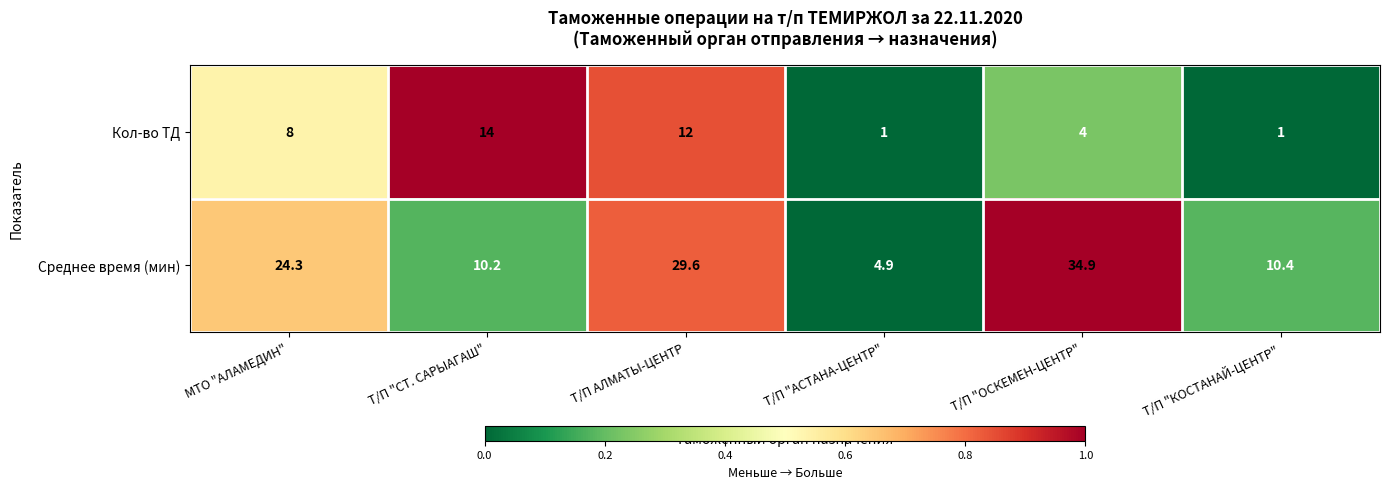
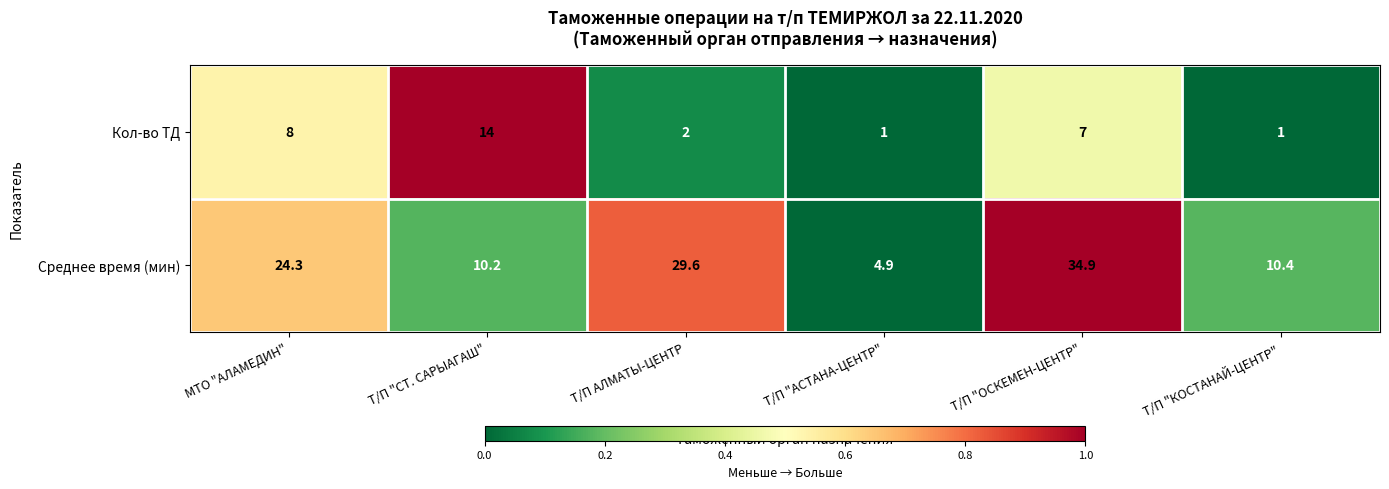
Кол-во ТД, Т/П АЛМАТЫ-ЦЕНТР: 12 -> 2
Кол-во ТД, Т/П "ОСКЕМЕН-ЦЕНТР": 4 -> 7
